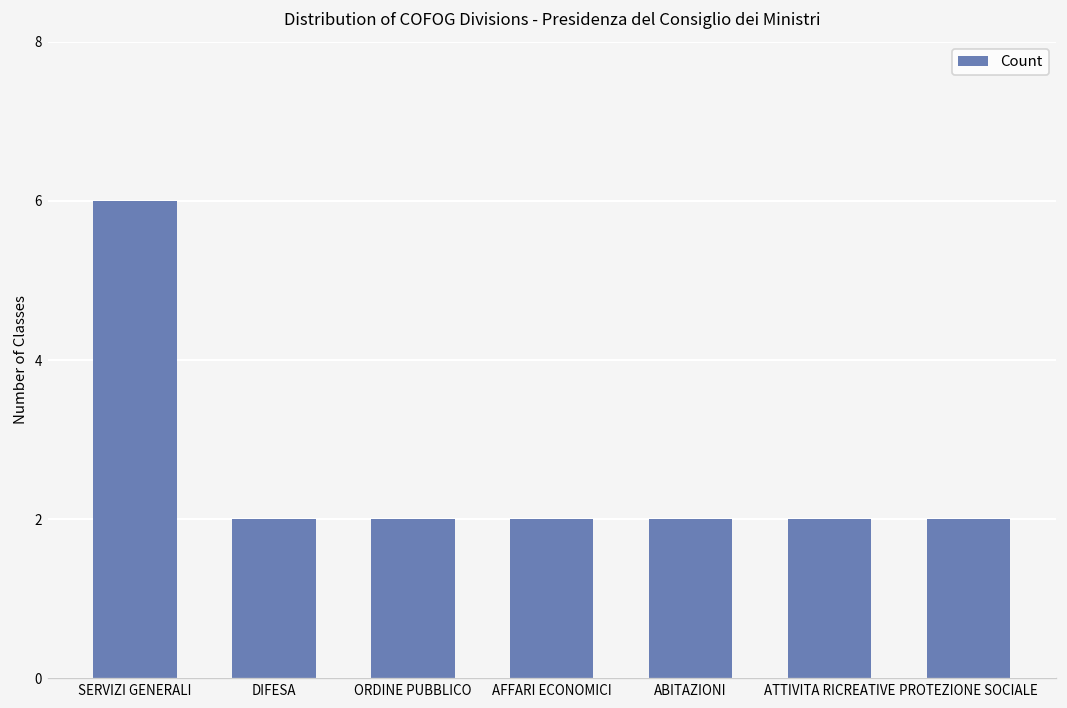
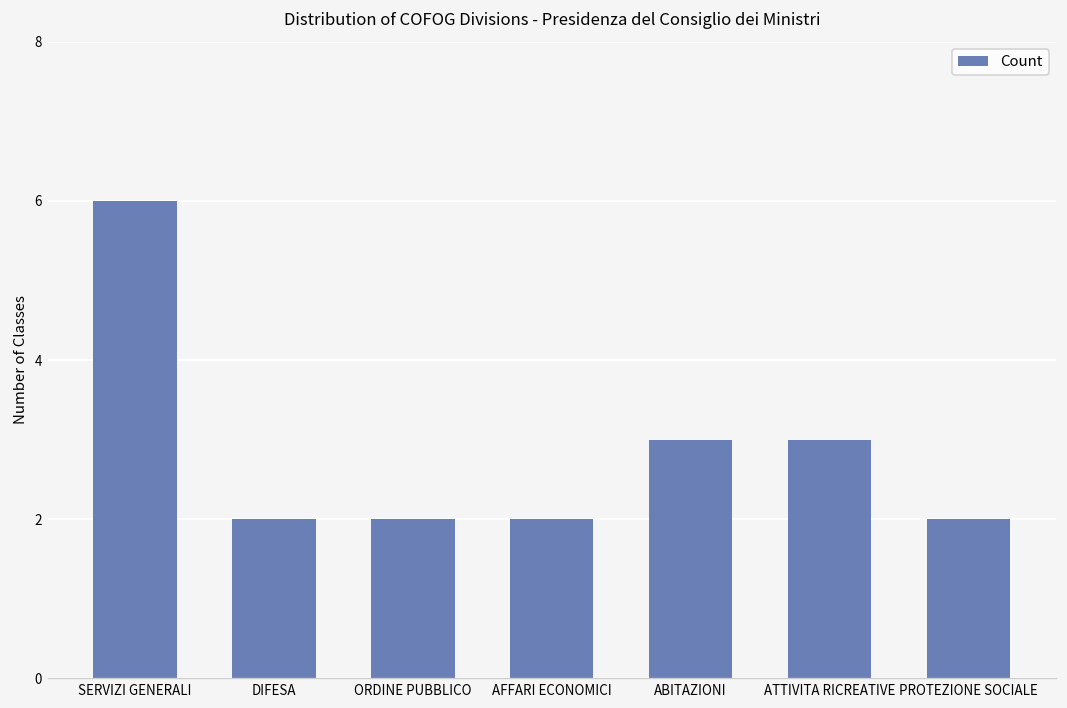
ABITAZIONI: 2 -> 3
ATTIVITA RICREATIVE: 2 -> 3
